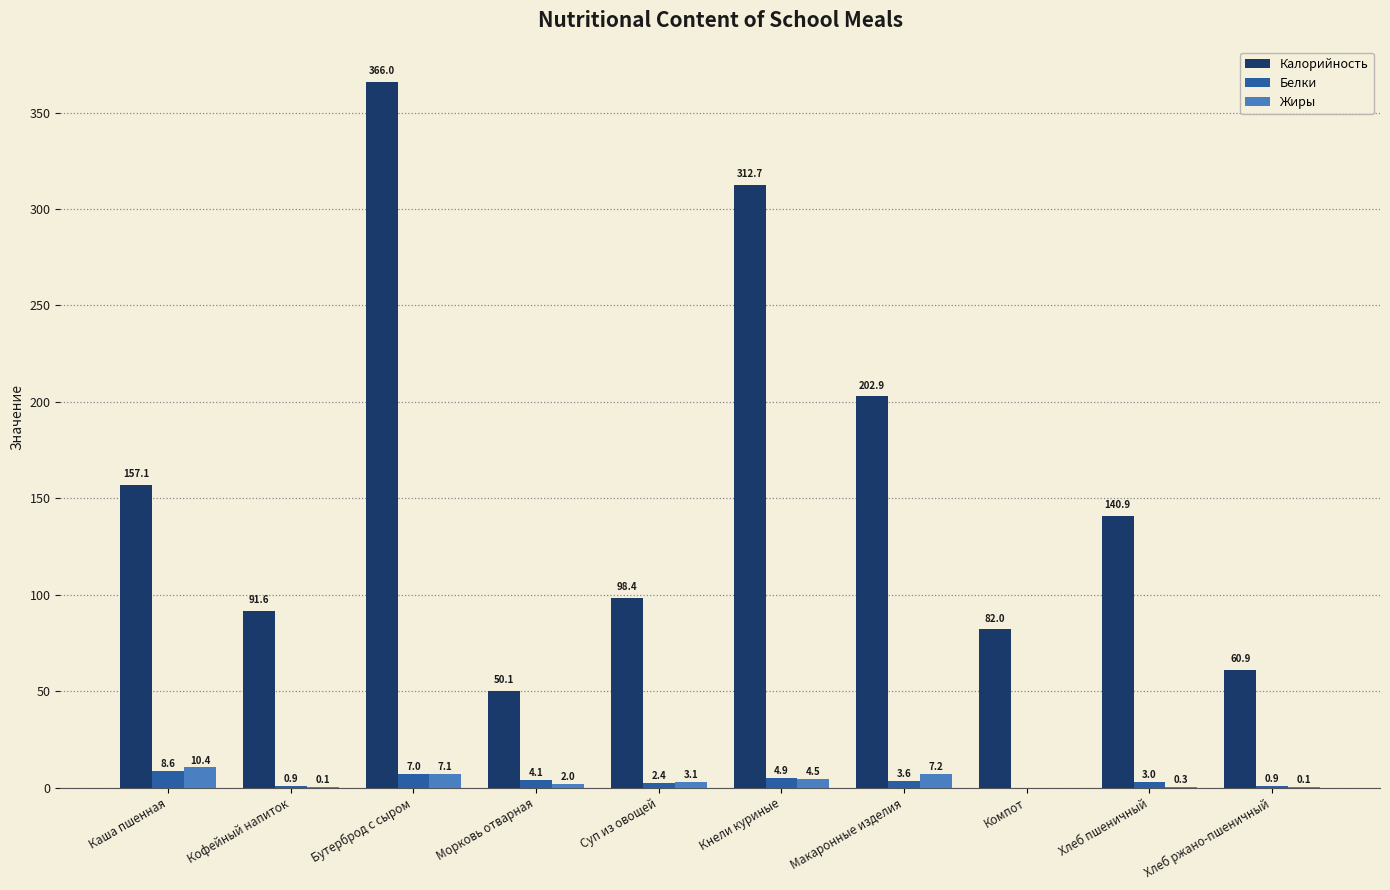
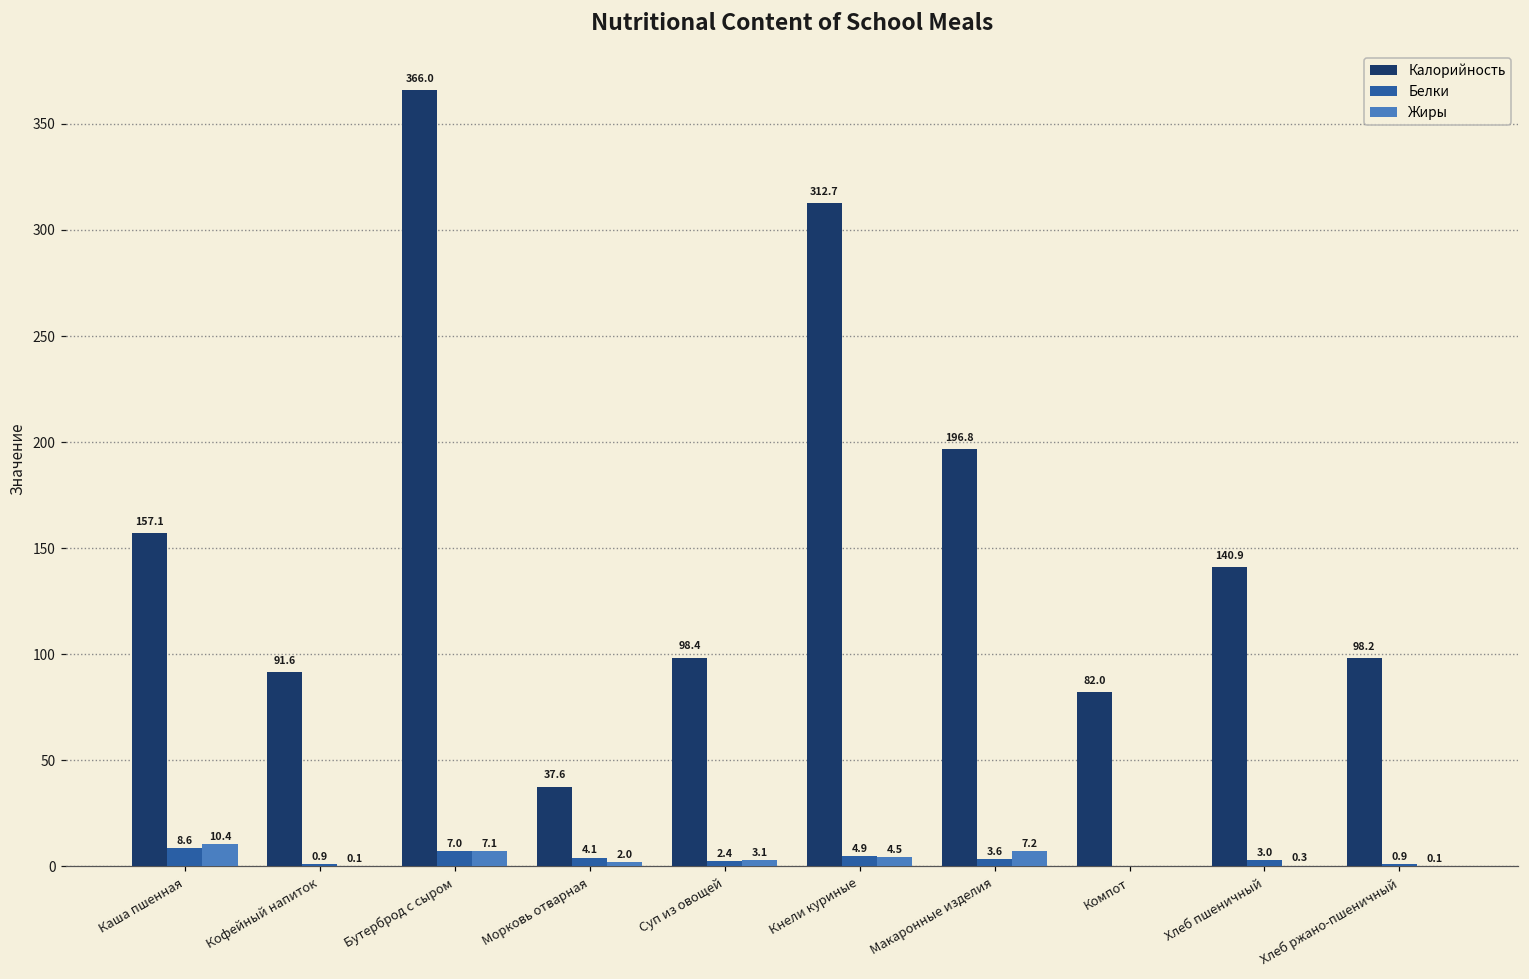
Калорийность, Морковь отварная: 50.1 -> 37.6
Калорийность, Макаронные изделия: 202.9 -> 196.8
Калорийность, Хлеб ржано-пшеничный: 60.9 -> 98.2
